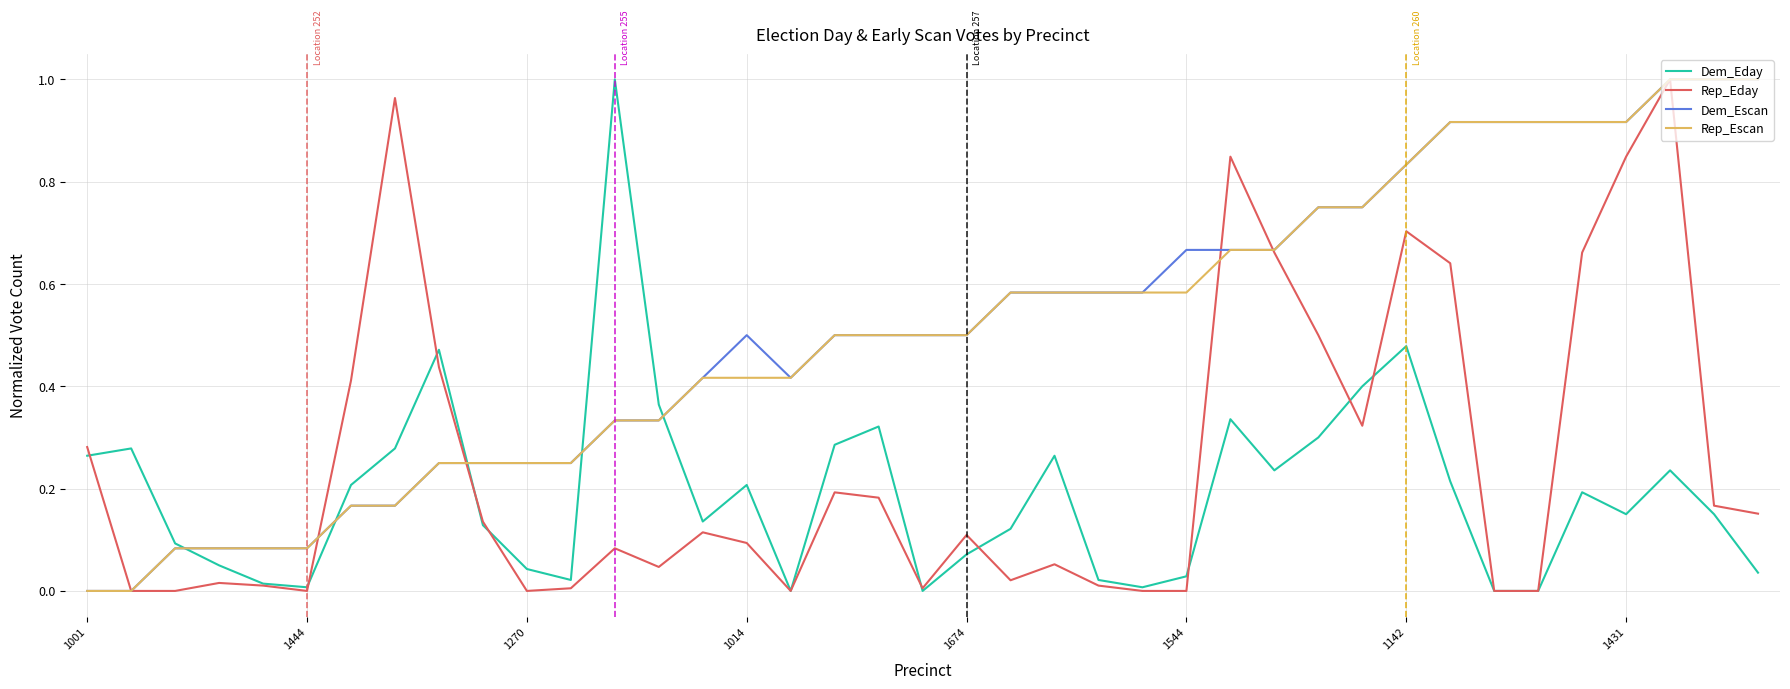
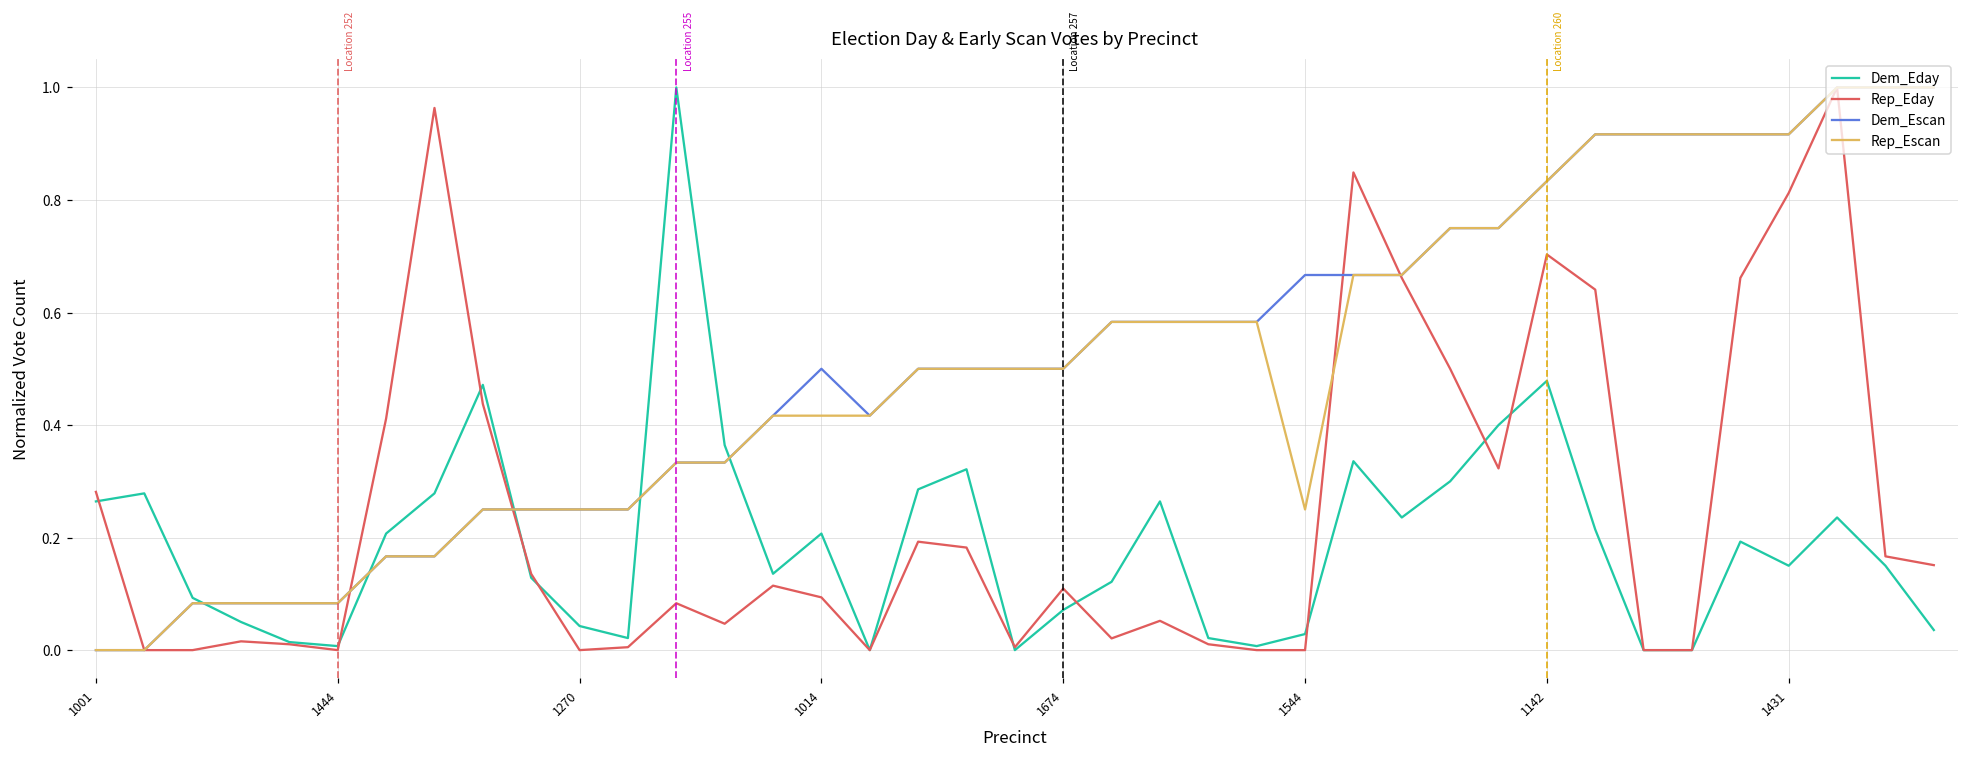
Rep_Escan, 1544: 0.58 -> 0.25
Rep_Eday, 1431: 0.85 -> 0.81
